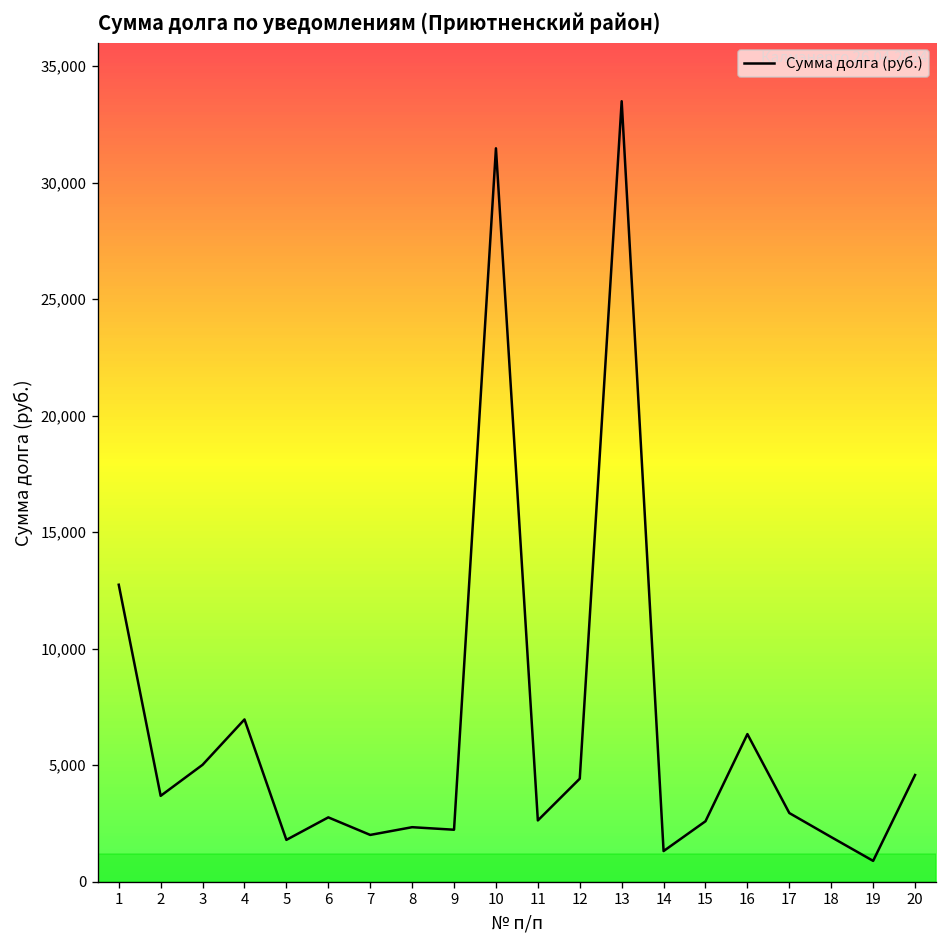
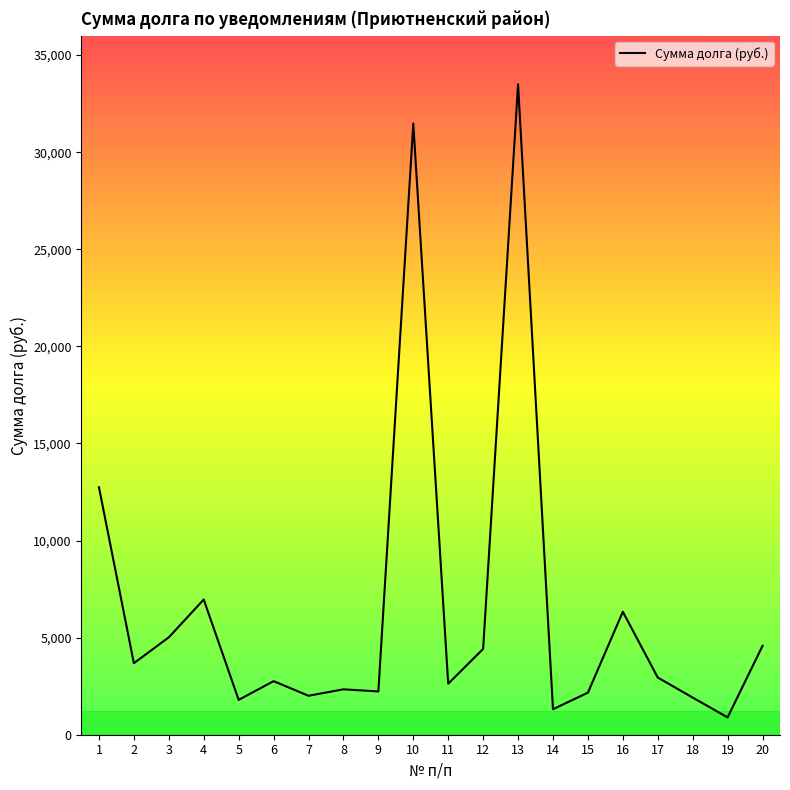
15: 2,600 -> 2,200
